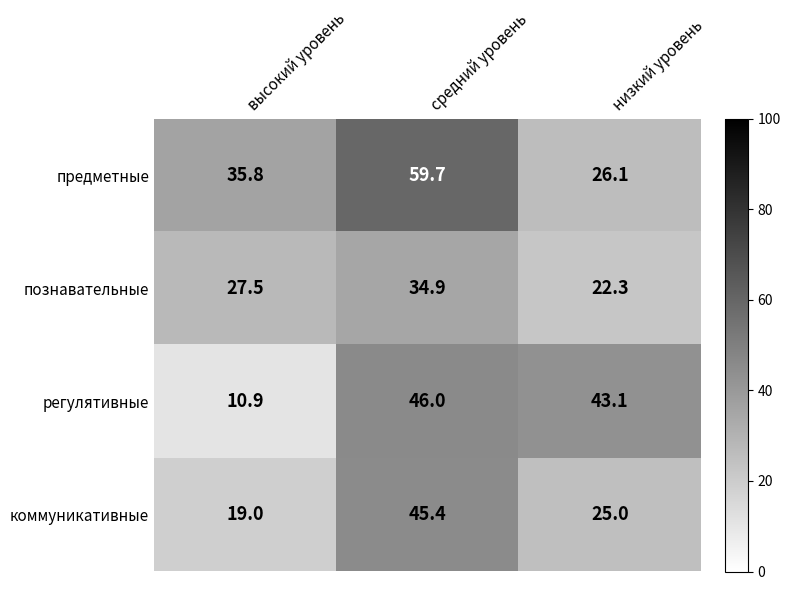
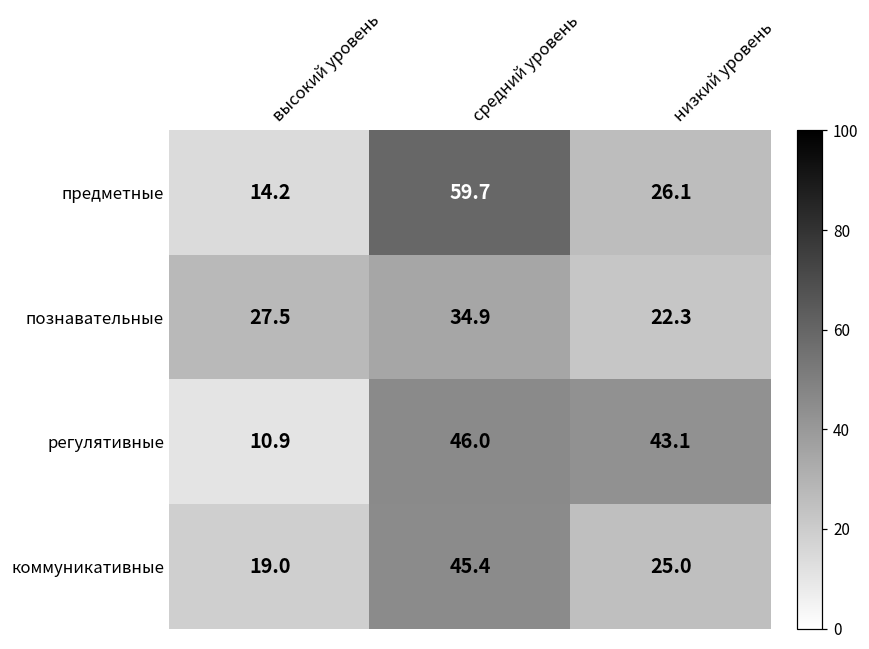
предметные, высокий уровень: 35.8 -> 14.2
